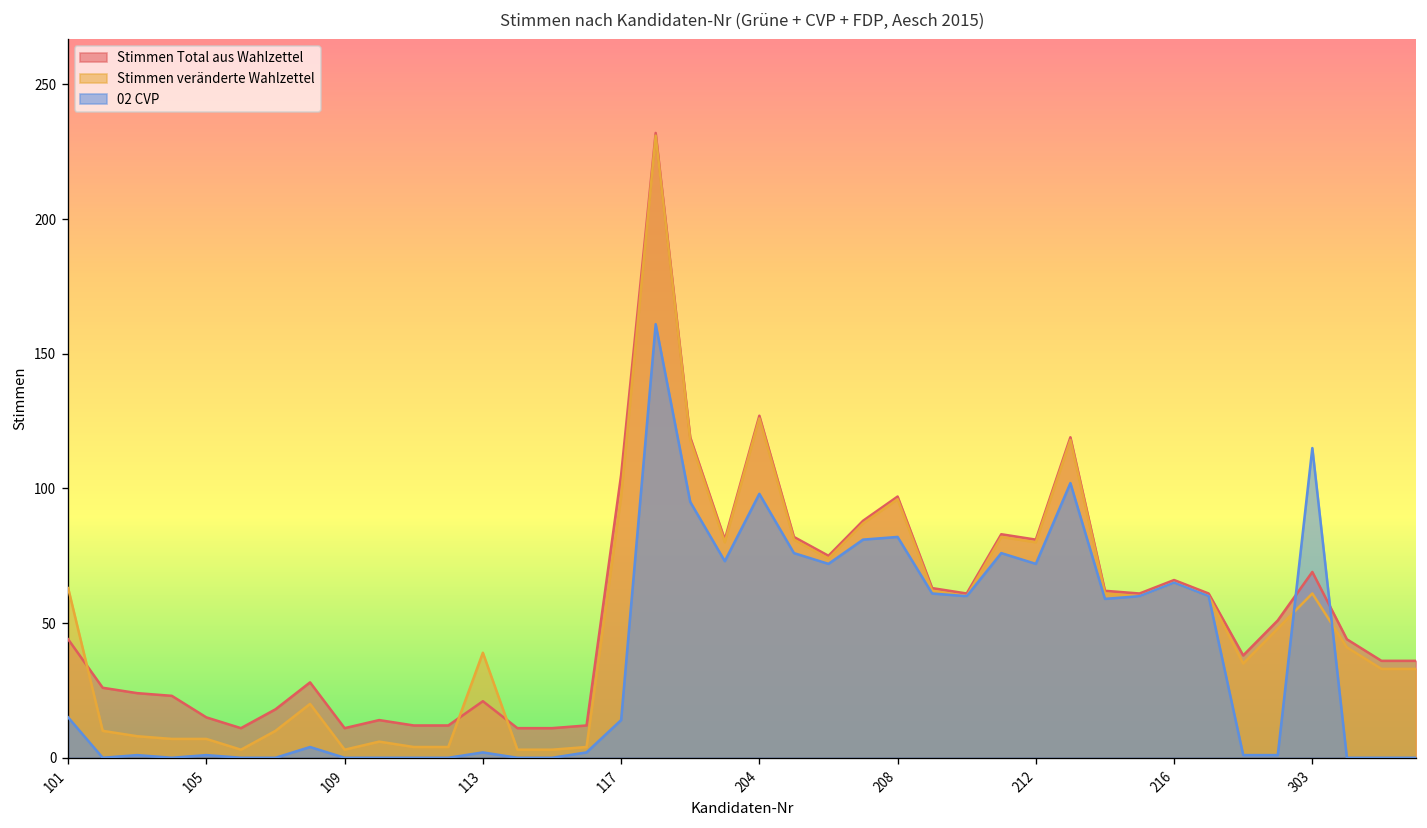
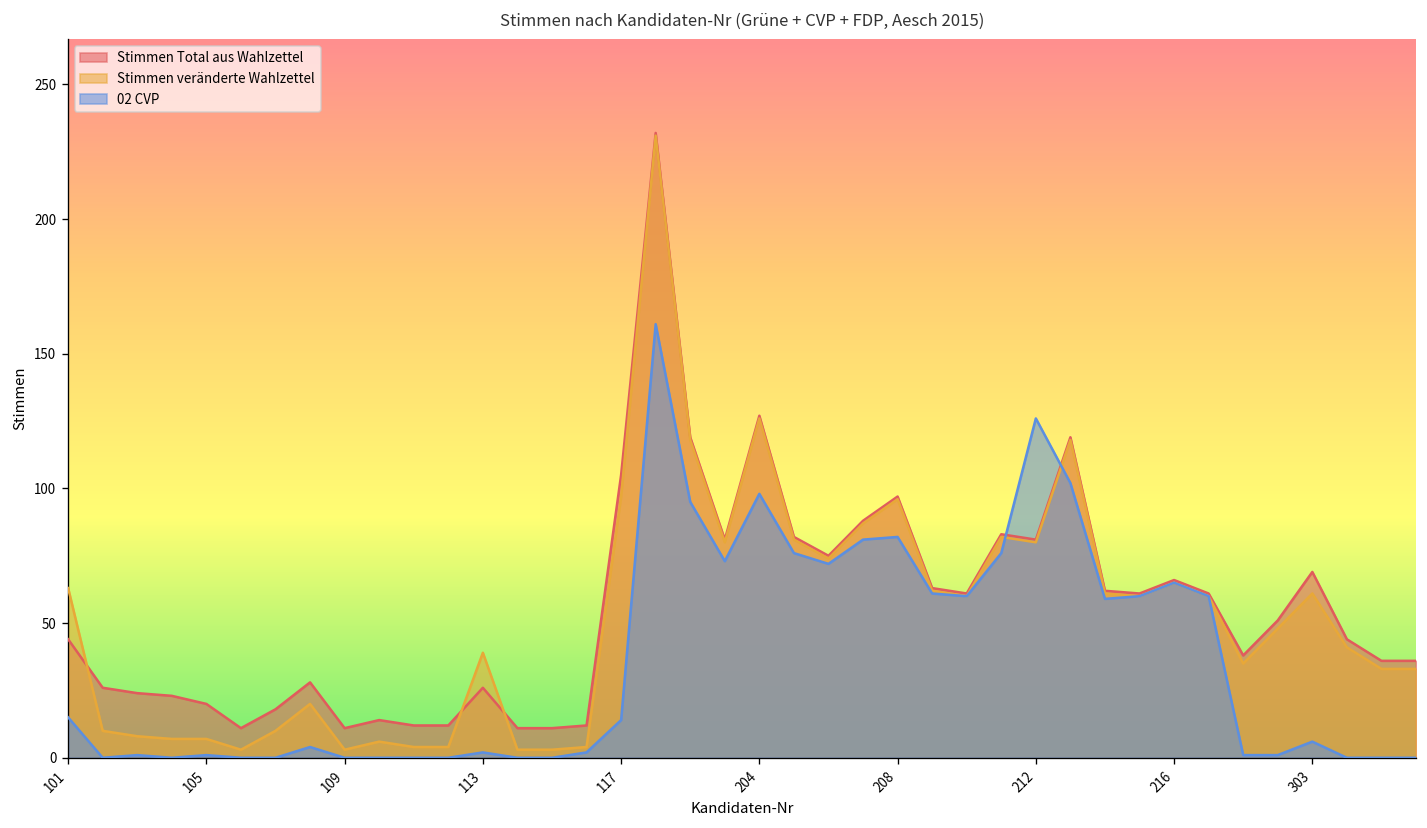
Stimmen Total aus Wahlzettel, 105: 15 -> 20
Stimmen Total aus Wahlzettel, 113: 21 -> 26
02 CVP, 212: 72 -> 126
02 CVP, 303: 115 -> 6
